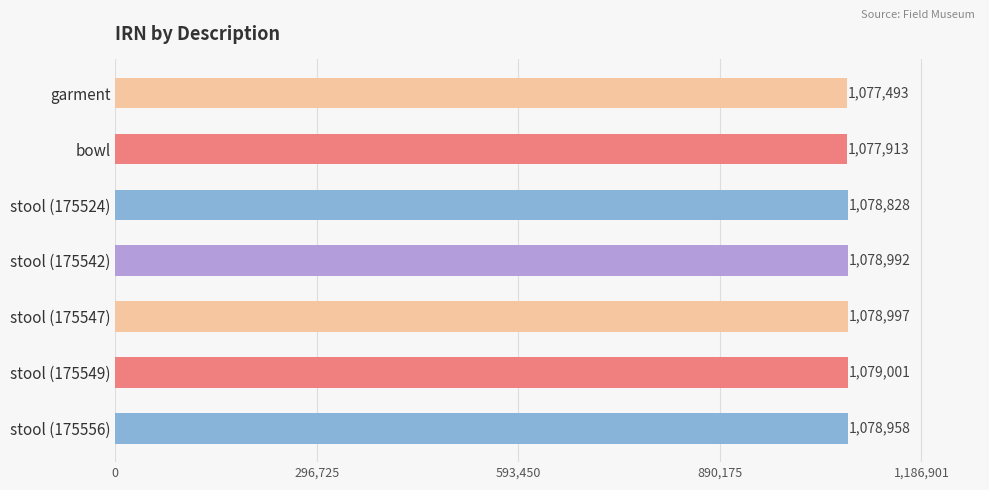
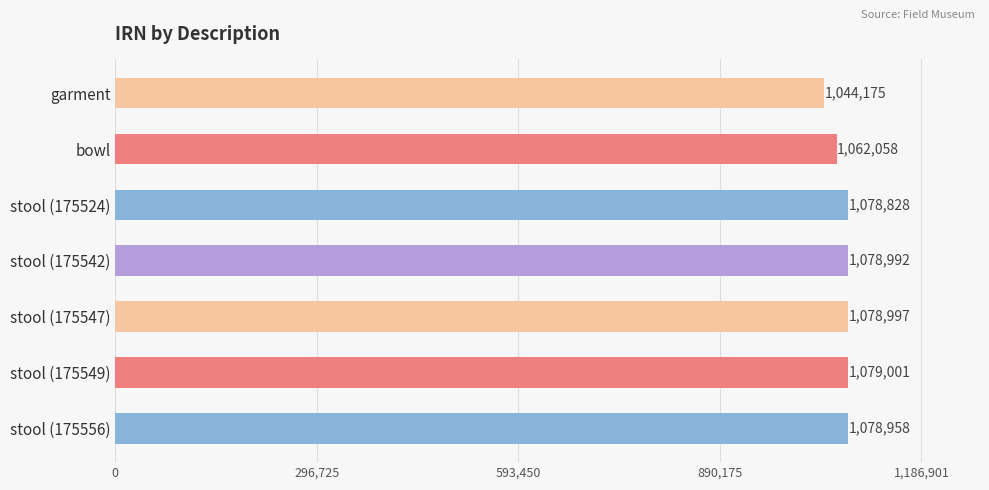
garment: 1,077,493 -> 1,044,175
bowl: 1,077,913 -> 1,062,058
